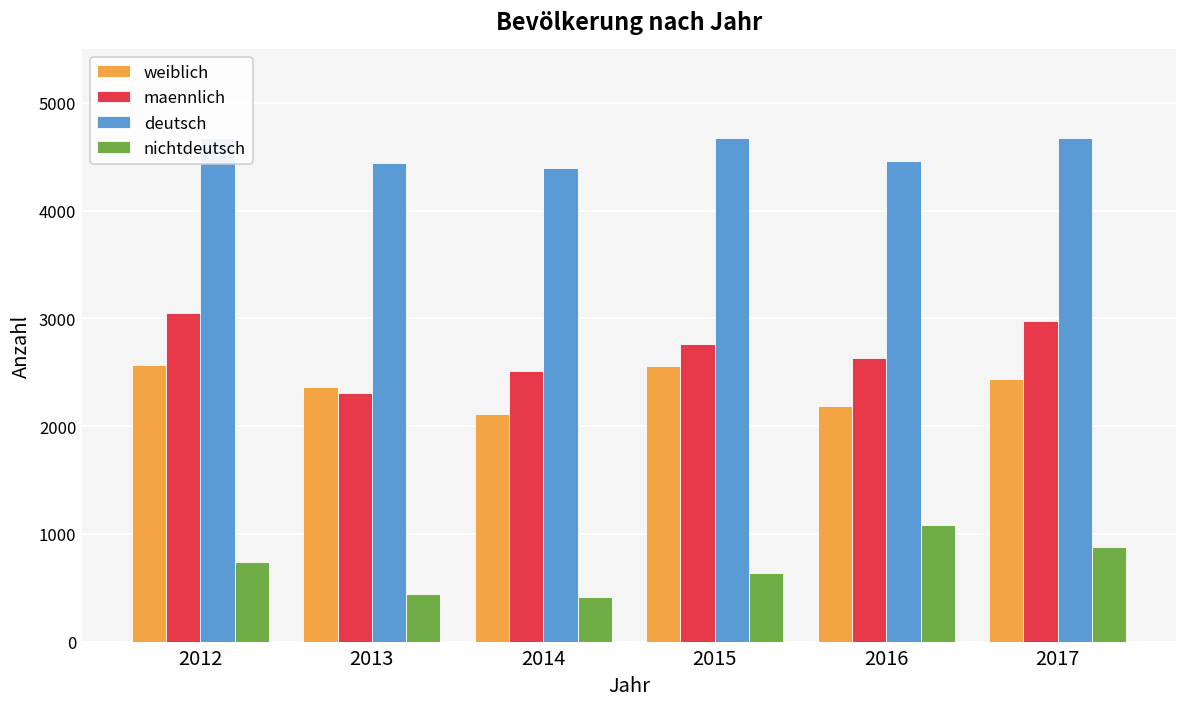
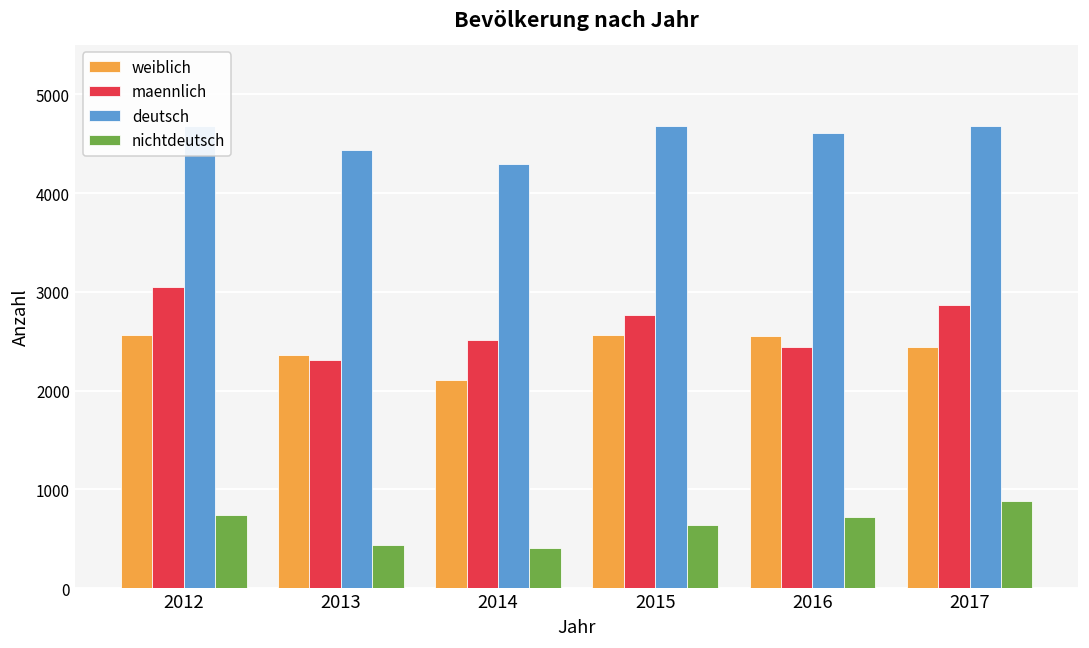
deutsch, 2014: 4400 -> 4300
weiblich, 2016: 2200 -> 2600
maennlich, 2016: 2600 -> 2400
deutsch, 2016: 4500 -> 4600
nichtdeutsch, 2016: 1100 -> 700
maennlich, 2017: 3000 -> 2900
